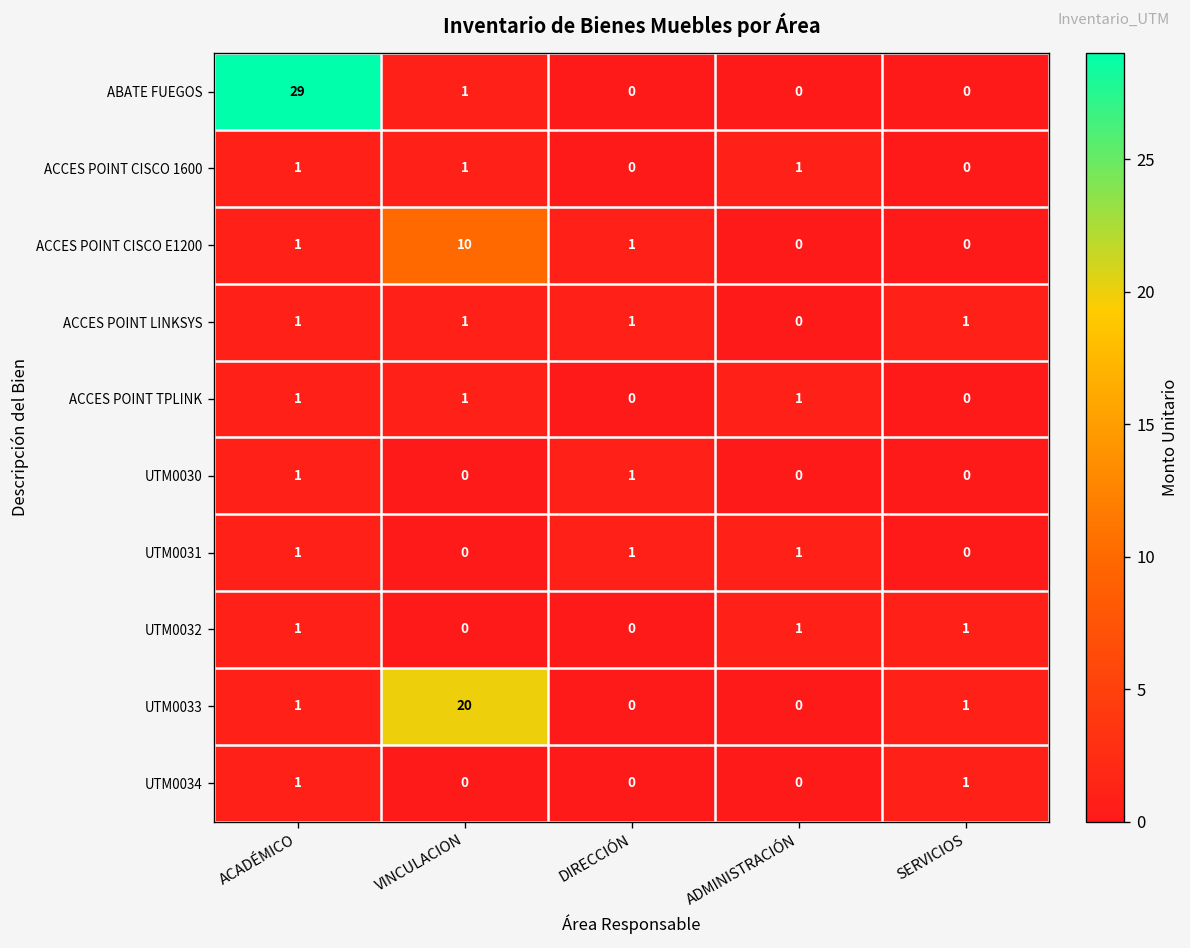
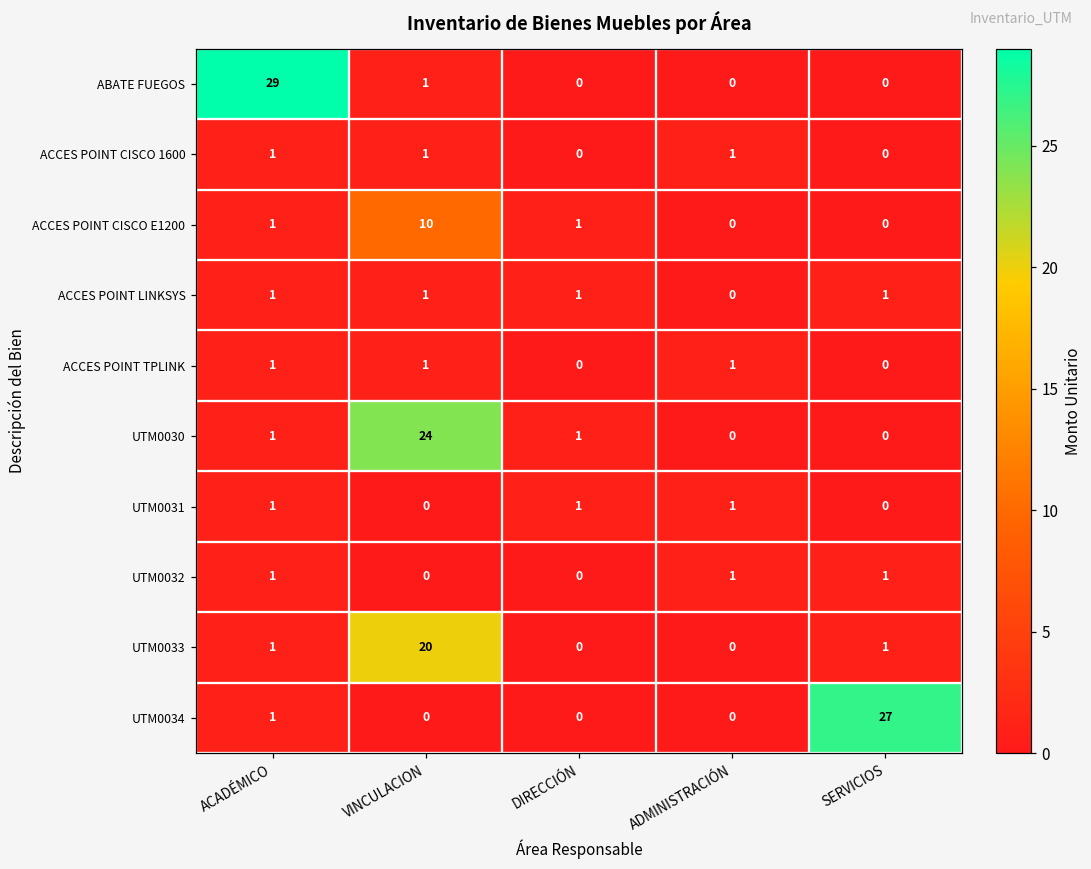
UTM0030, VINCULACION: 0 -> 24
UTM0034, SERVICIOS: 1 -> 27
